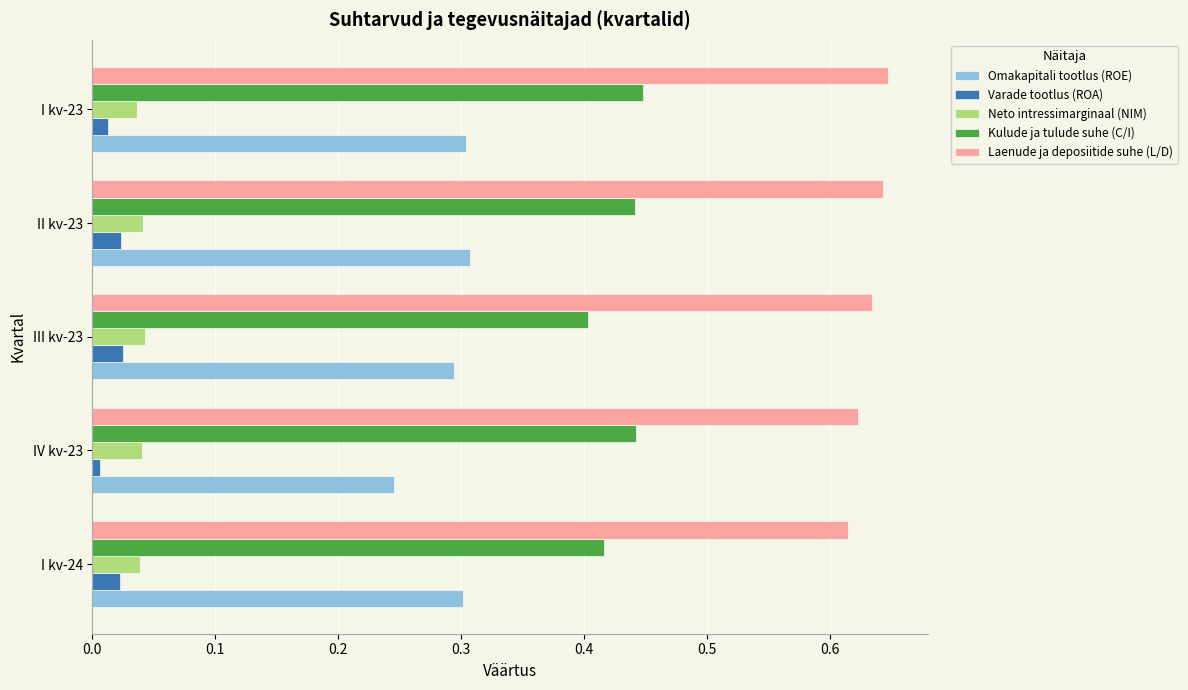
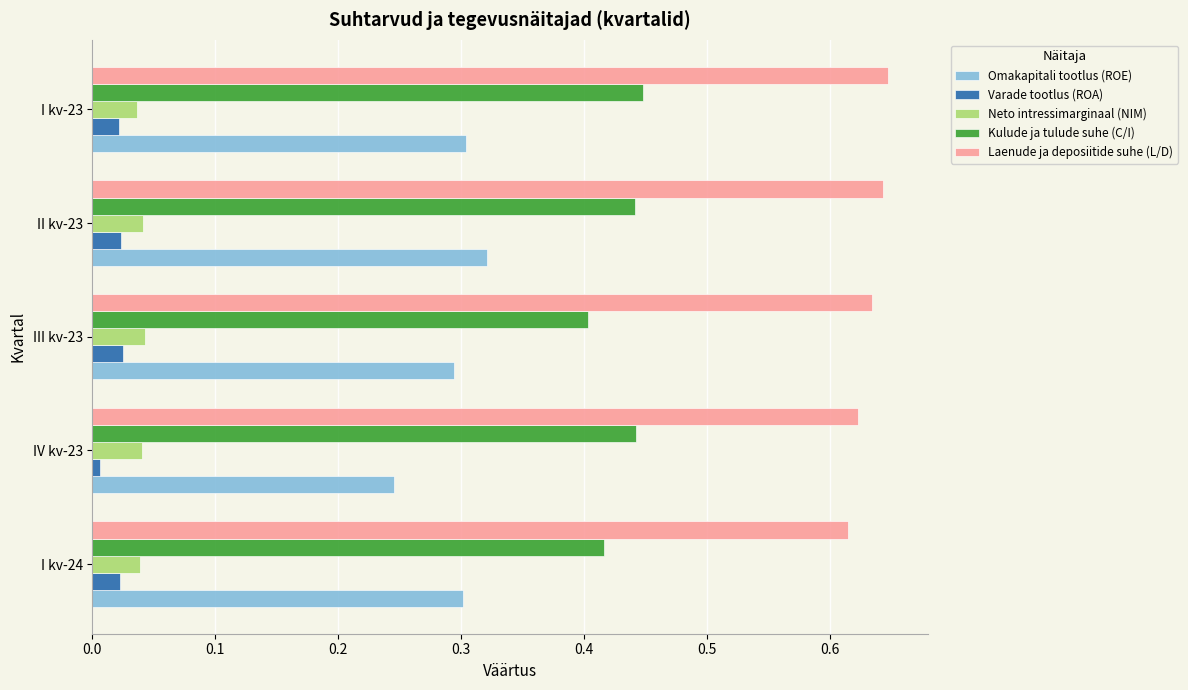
Varade tootlus (ROA), I kv-23: 0.013 -> 0.022
Omakapitali tootlus (ROE), II kv-23: 0.307 -> 0.321
